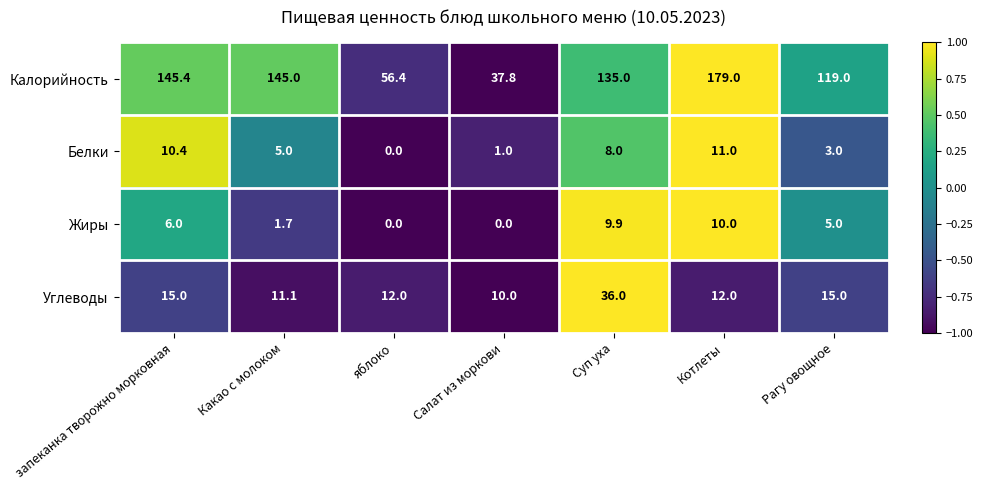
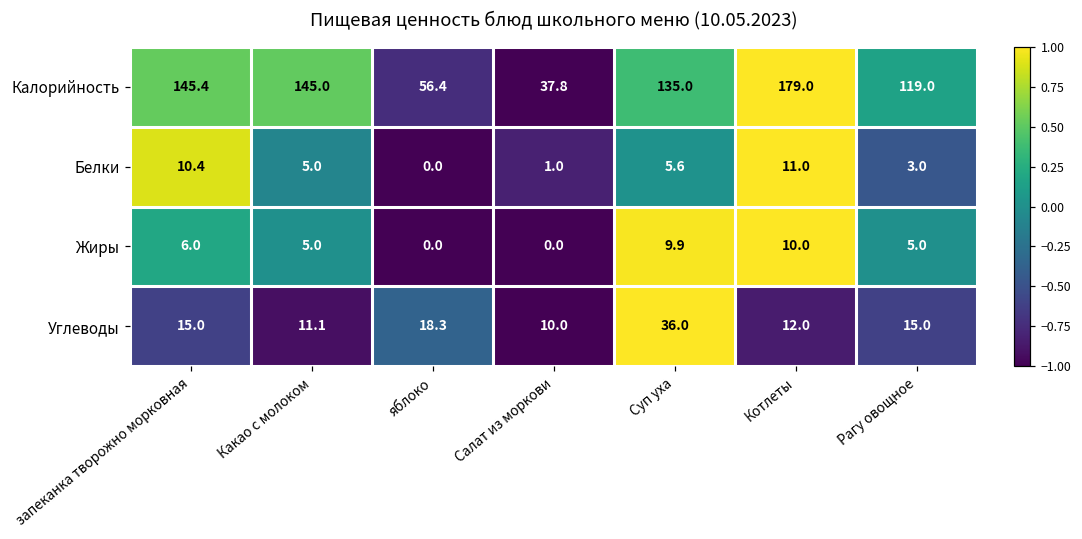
Белки, Суп уха: 8.0 -> 5.6
Жиры, Какао с молоком: 1.7 -> 5.0
Углеводы, яблоко: 12.0 -> 18.3
